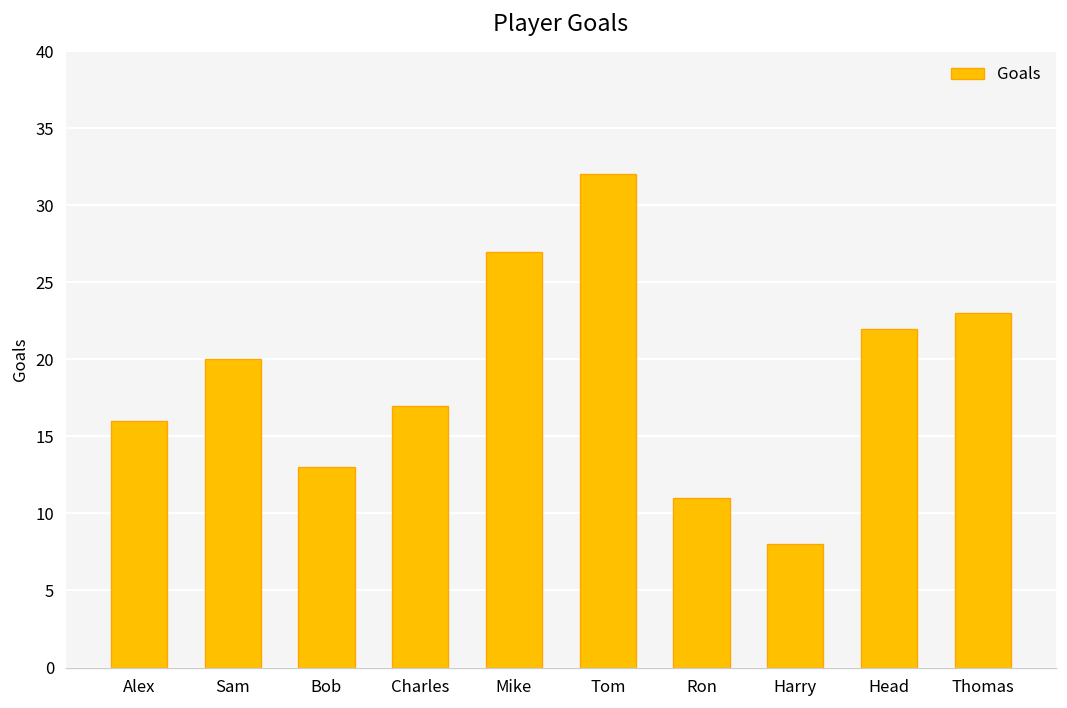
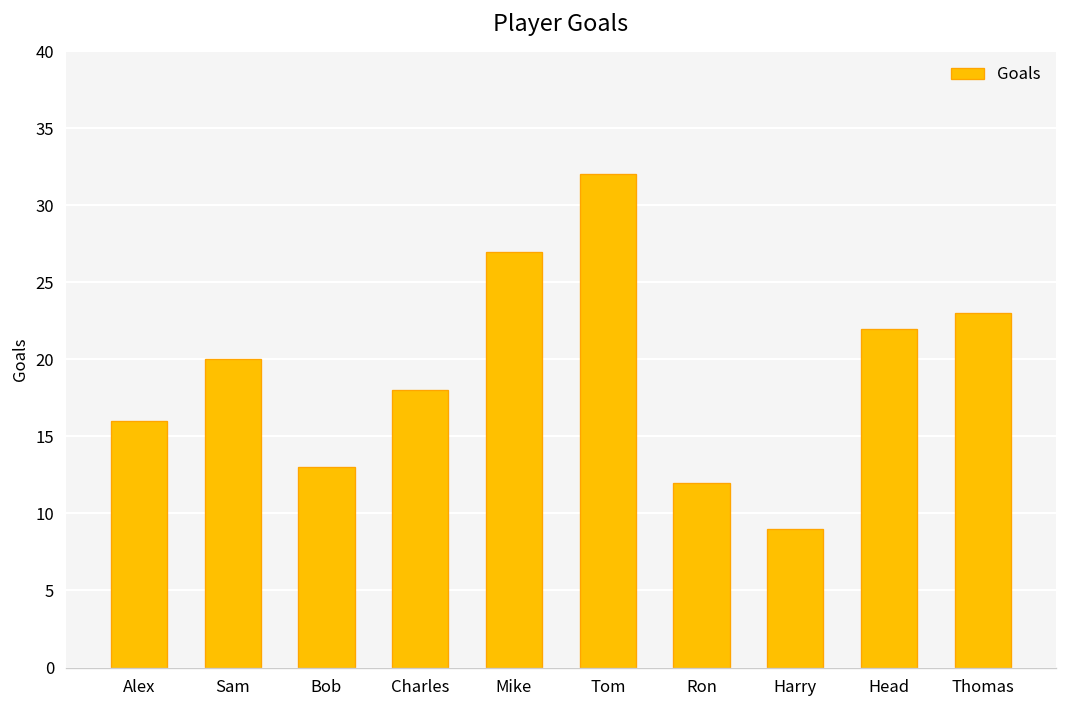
Charles: 17 -> 18
Ron: 11 -> 12
Harry: 8 -> 9
